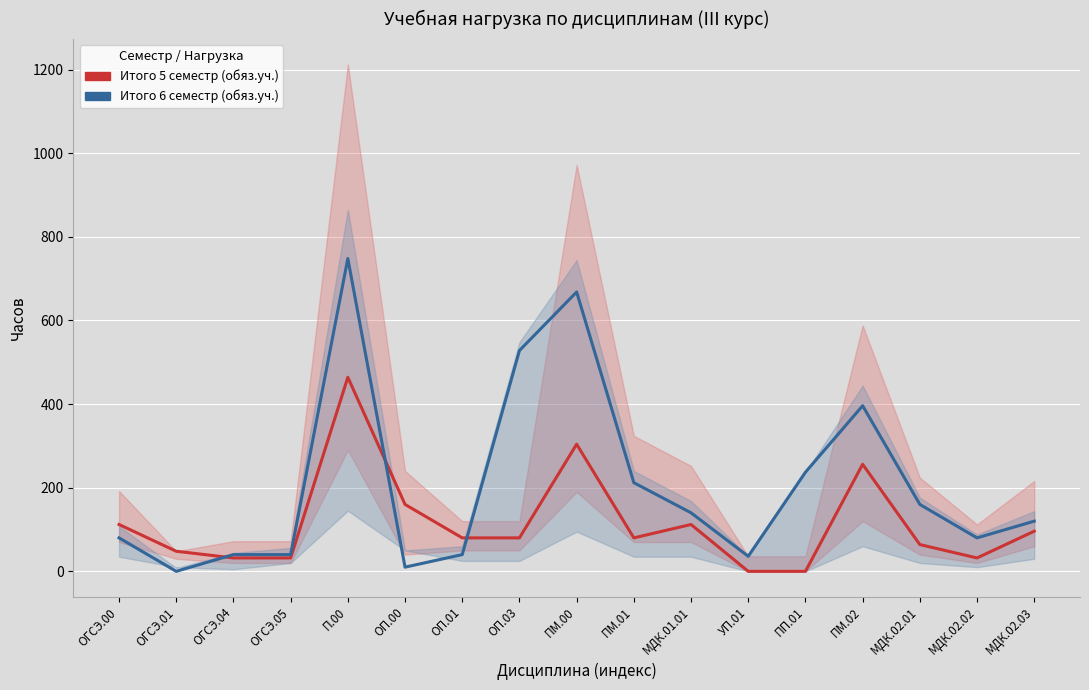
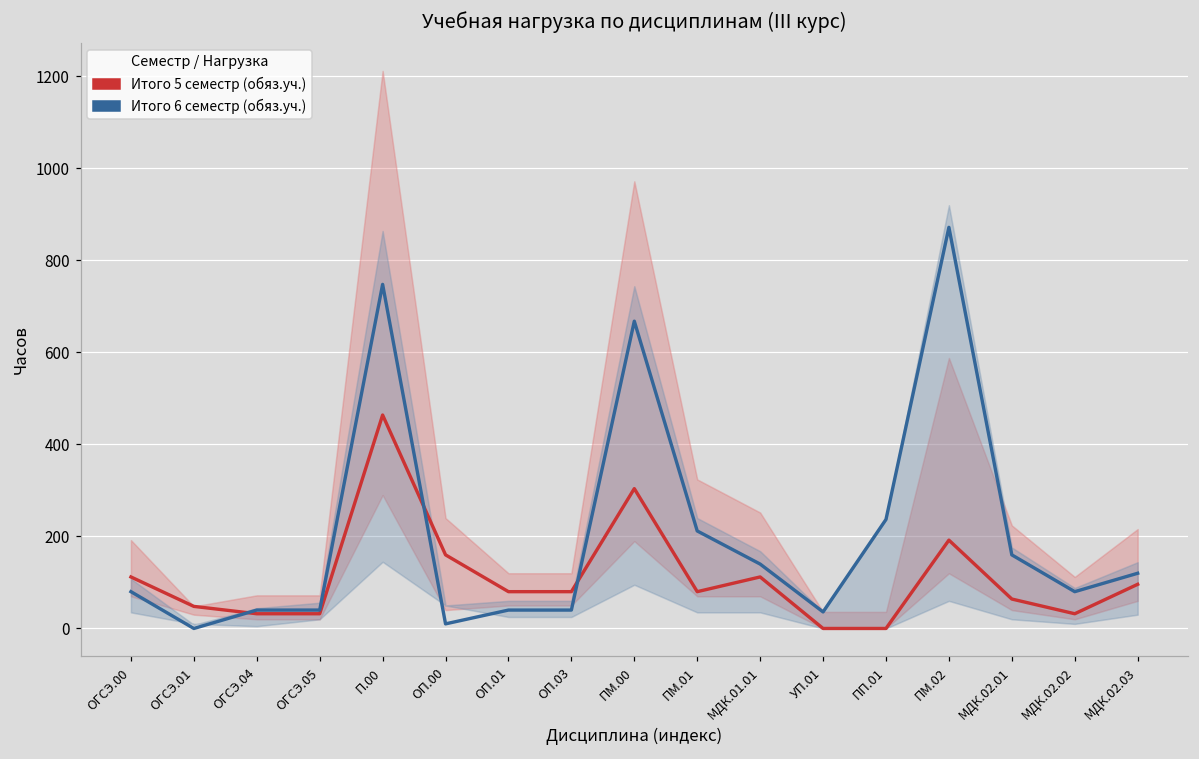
Итого 6 семестр (обяз.уч.), ОП.03: 530 -> 40
Итого 5 семестр (обяз.уч.), ПМ.02: 260 -> 190
Итого 6 семестр (обяз.уч.), ПМ.02: 400 -> 870
